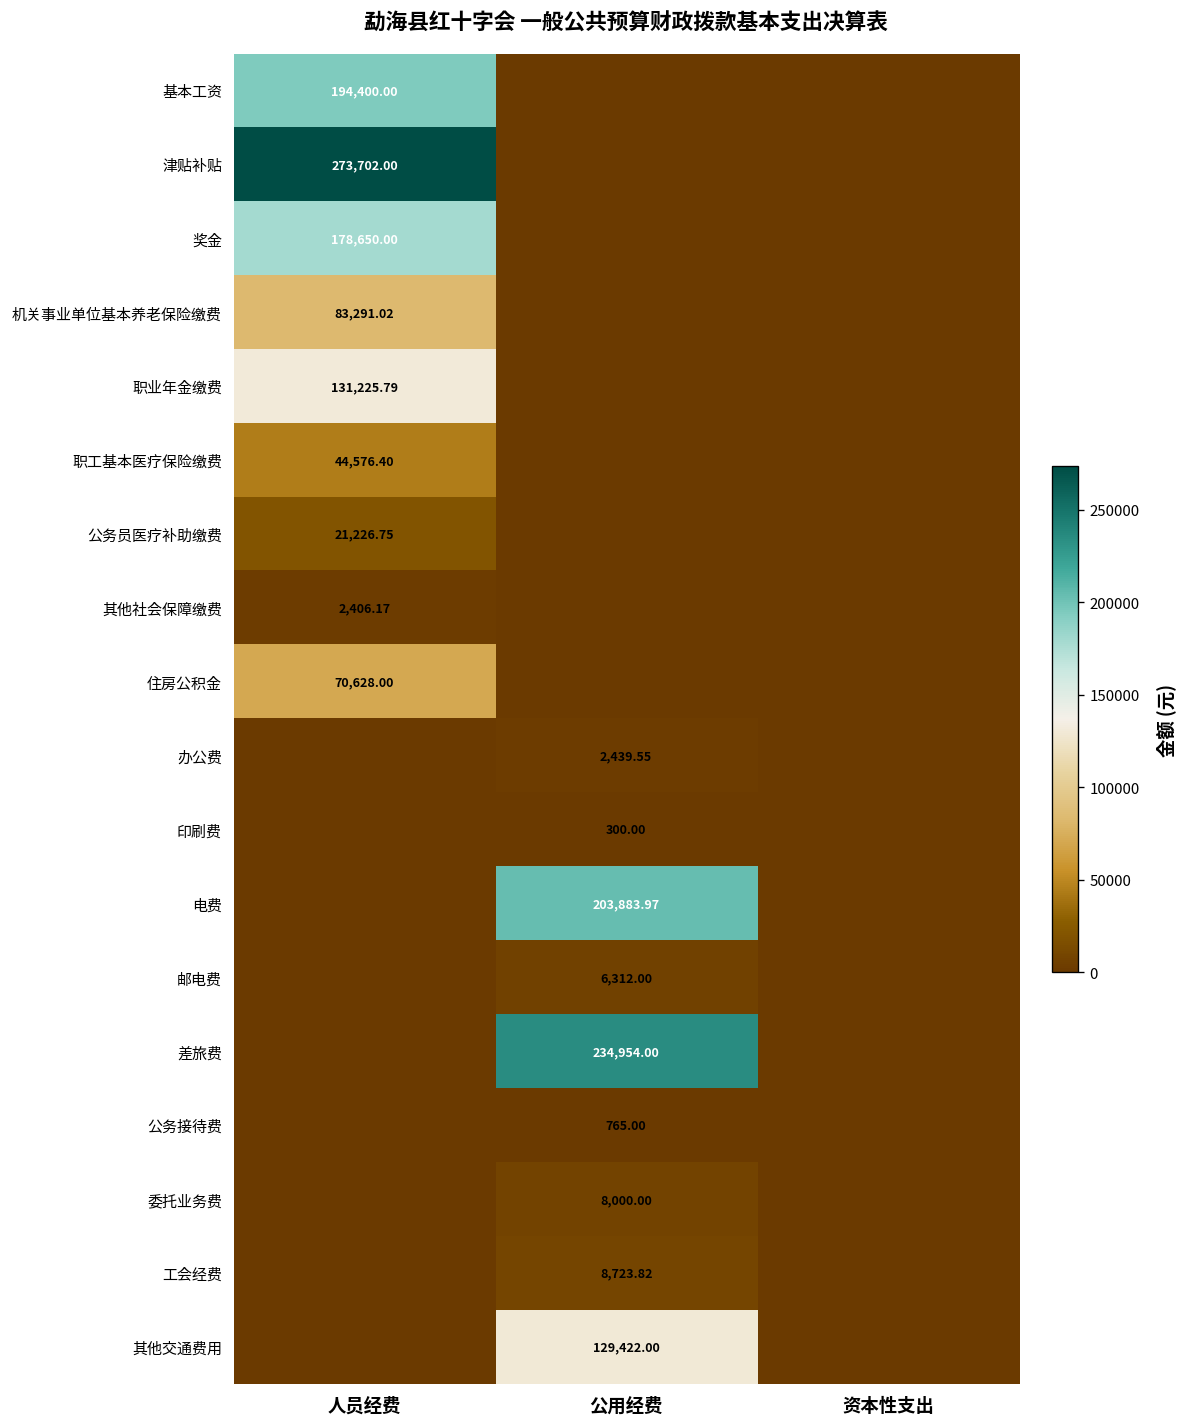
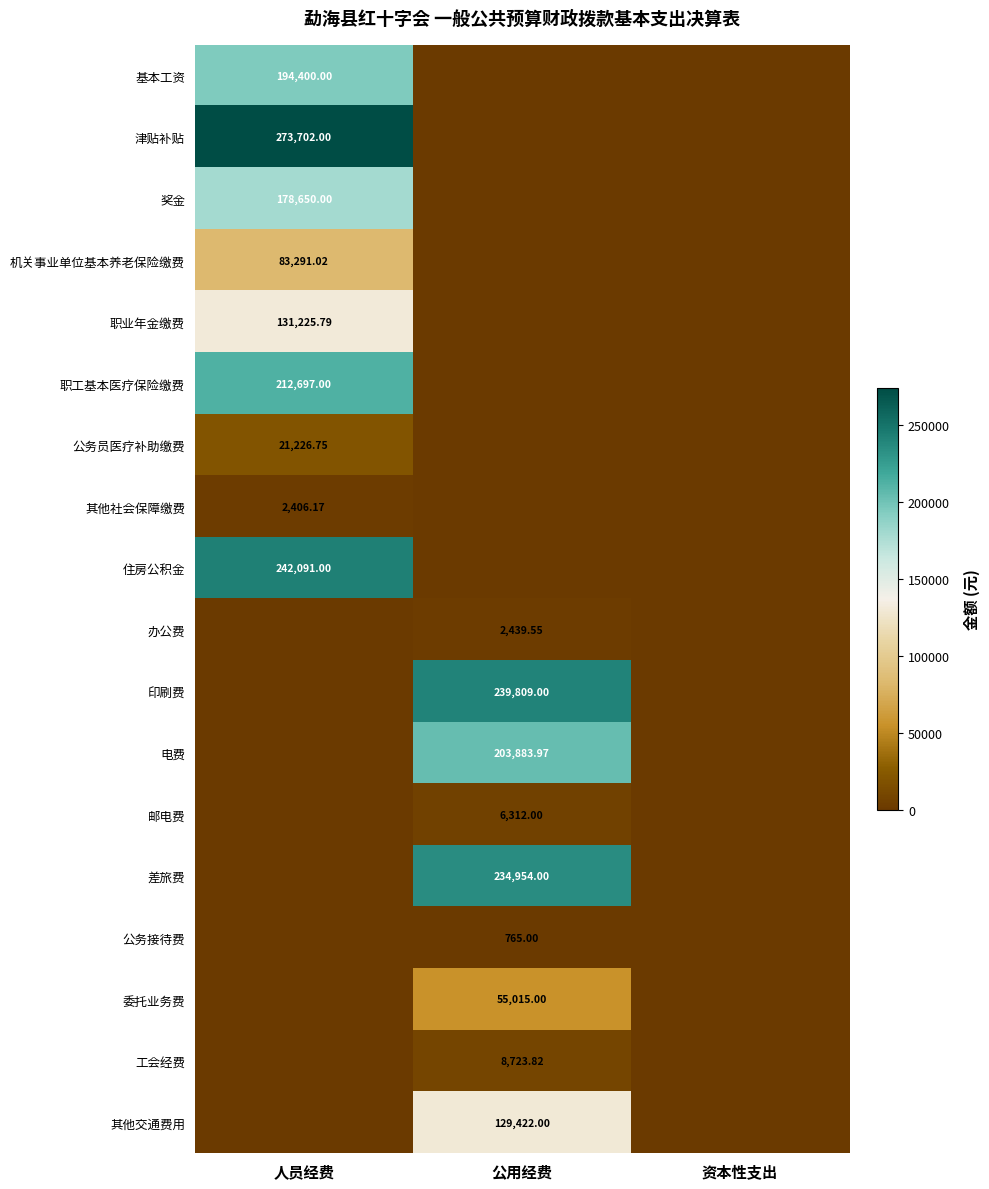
职工基本医疗保险缴费, 人员经费: 44,576.40 -> 212,697.00
住房公积金, 人员经费: 70,628.00 -> 242,091.00
印刷费, 公用经费: 300.00 -> 239,809.00
委托业务费, 公用经费: 8,000.00 -> 55,015.00
